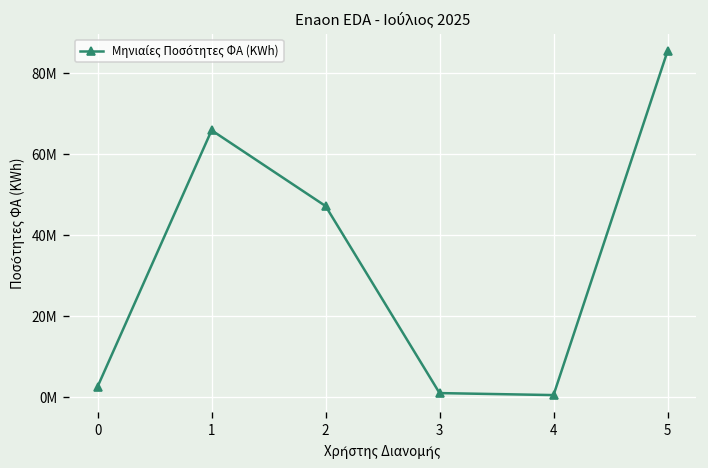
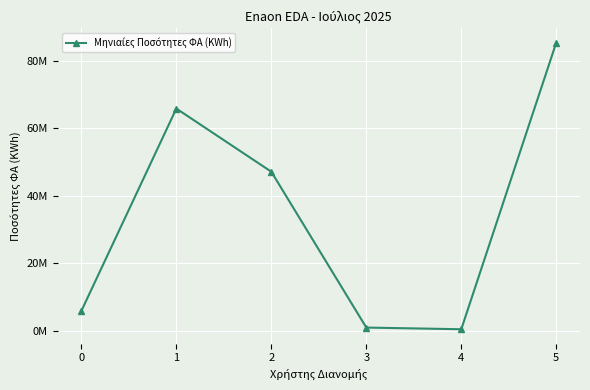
0: 3000000 -> 6000000
